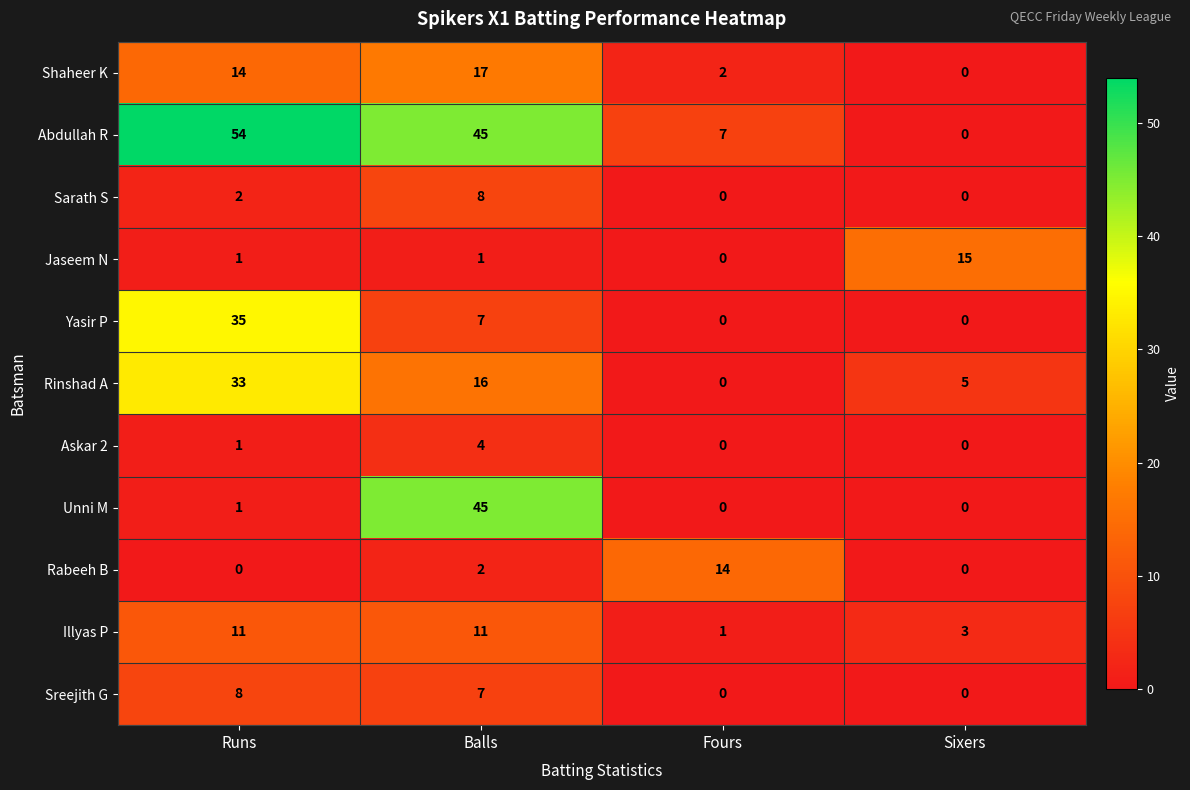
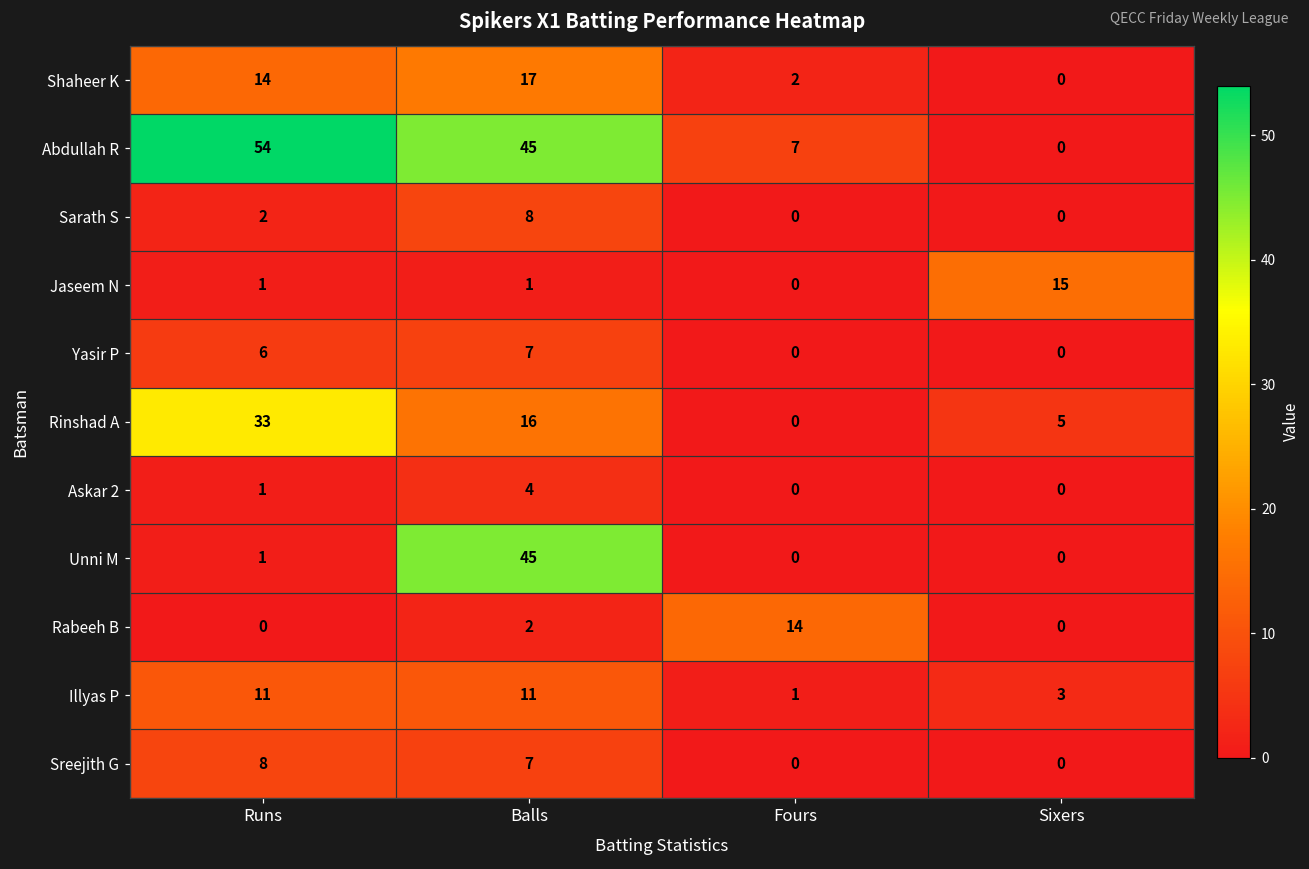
Yasir P, Runs: 35 -> 6
